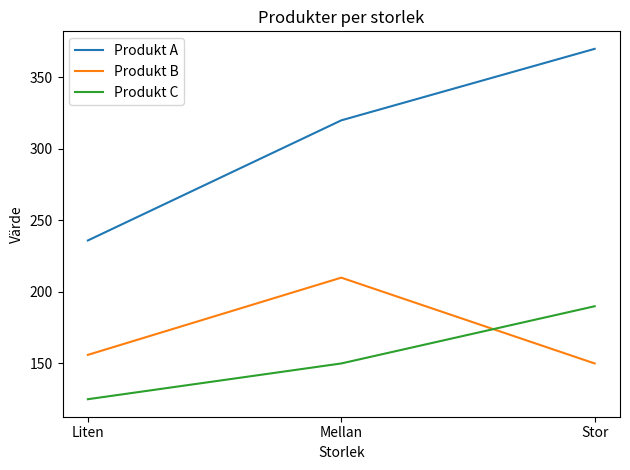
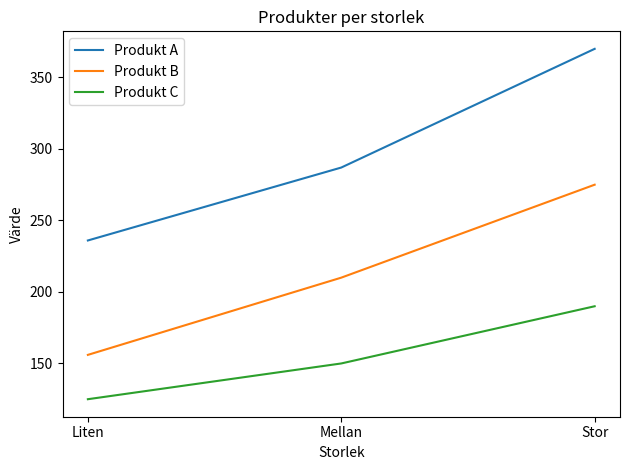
Produkt A, Mellan: 320 -> 287
Produkt B, Stor: 150 -> 275
